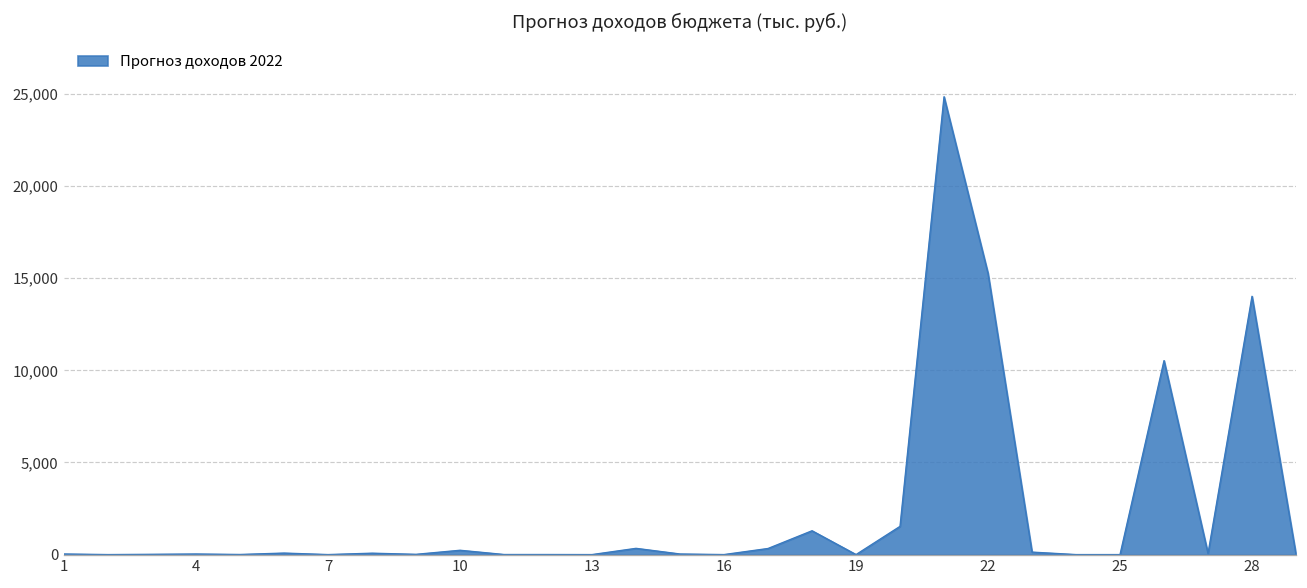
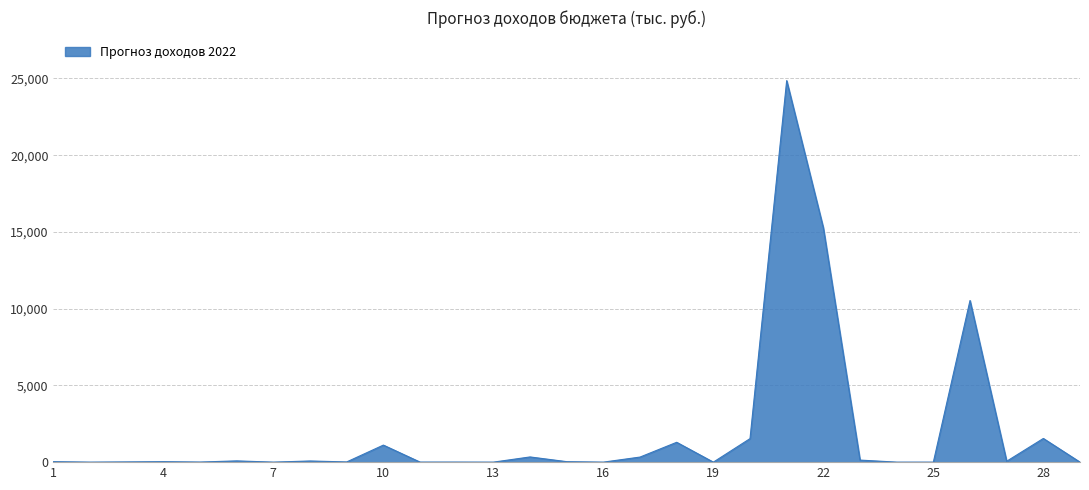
10: 200 -> 1,100
28: 14,000 -> 1,500
